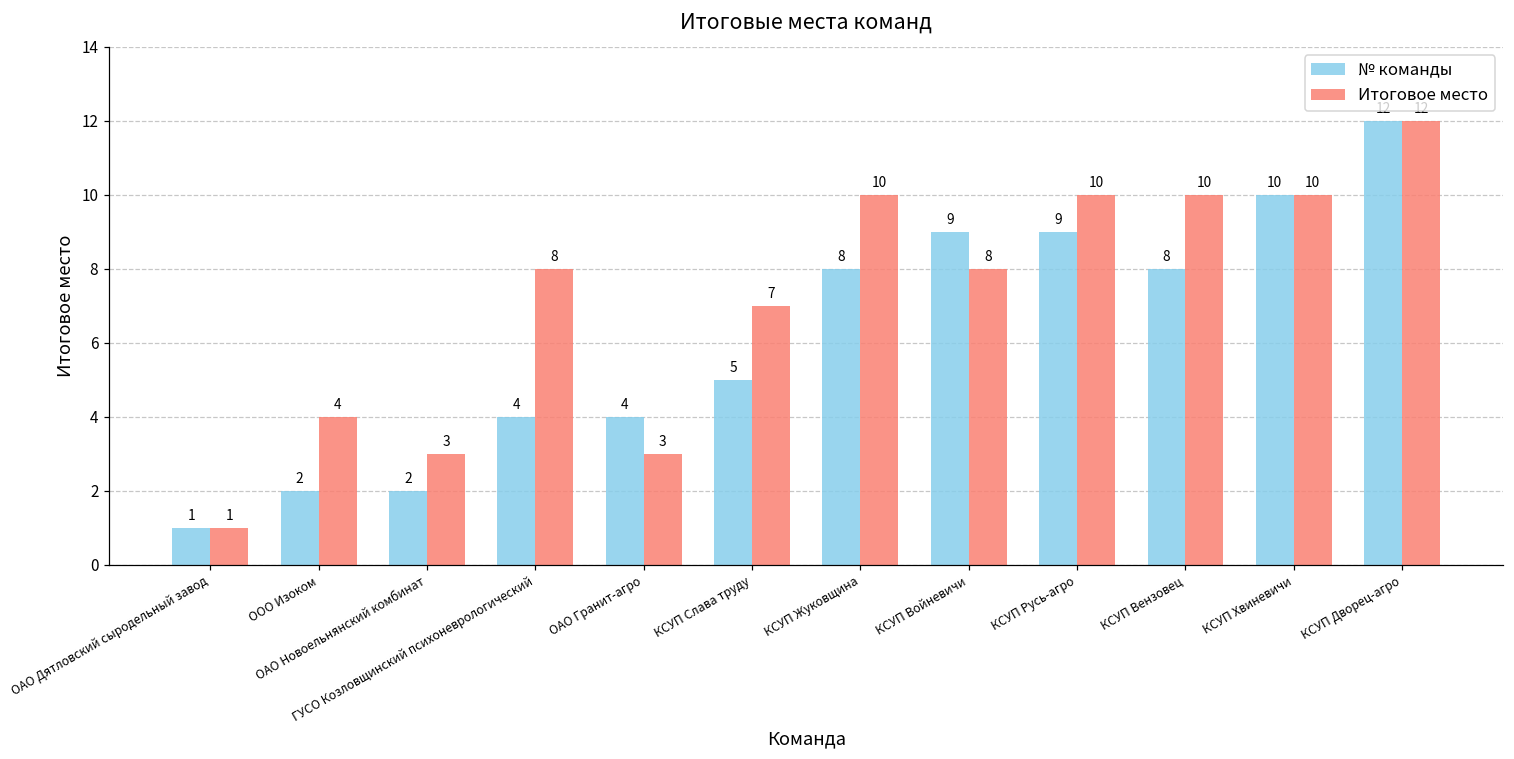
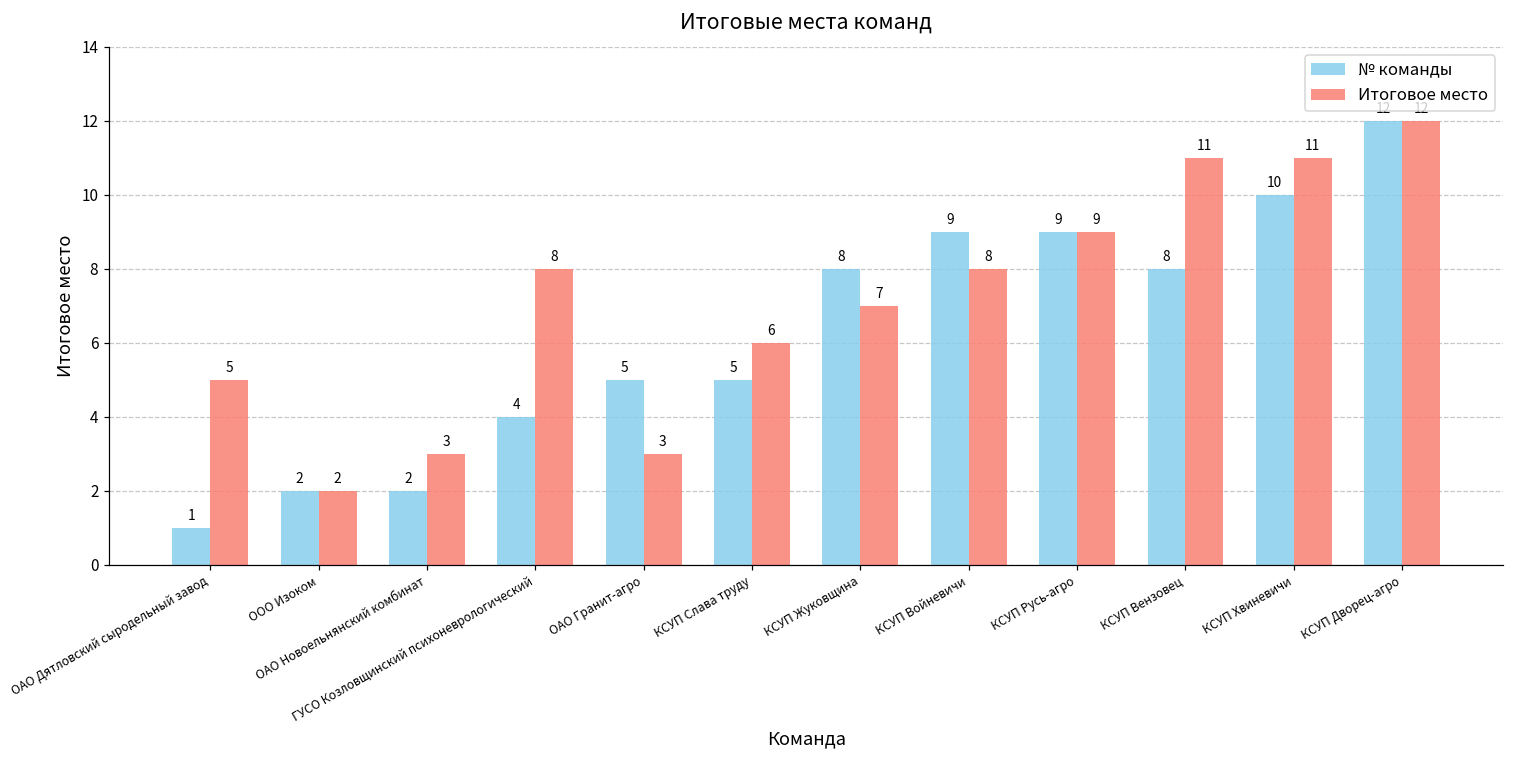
Итоговое место, ОАО Дятловский сыродельный завод: 1 -> 5
Итоговое место, ООО Изоком: 4 -> 2
№ команды, ОАО Гранит-агро: 4 -> 5
Итоговое место, КСУП Слава труду: 7 -> 6
Итоговое место, КСУП Жуковщина: 10 -> 7
Итоговое место, КСУП Русь-агро: 10 -> 9
Итоговое место, КСУП Вензовец: 10 -> 11
Итоговое место, КСУП Хвиневичи: 10 -> 11
